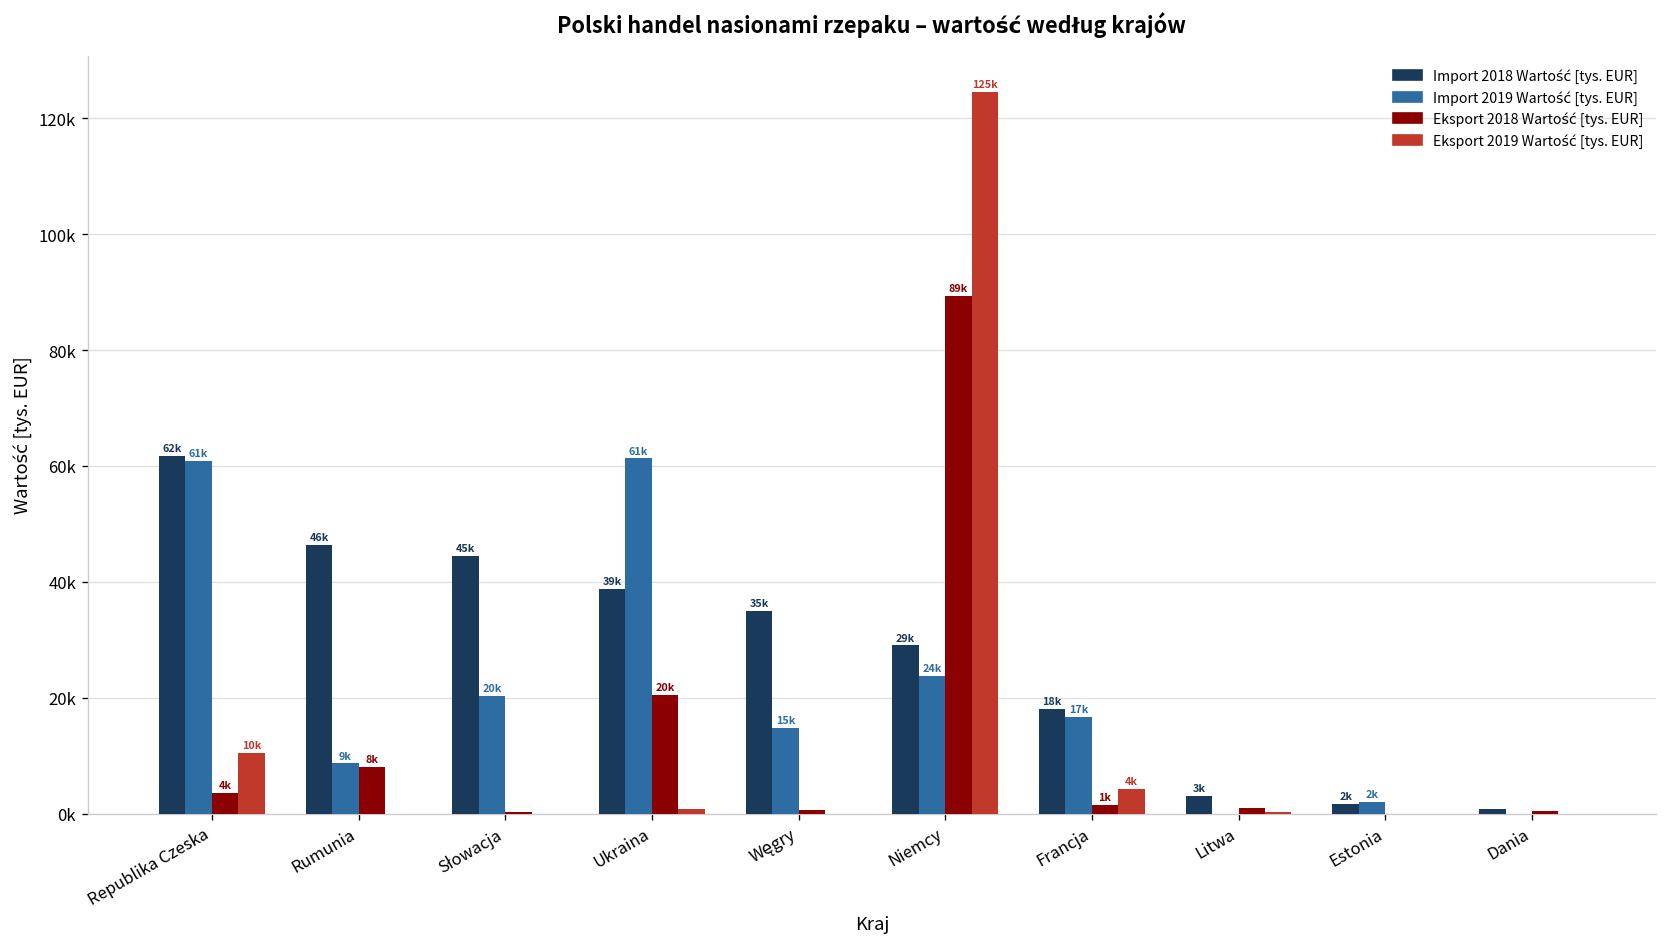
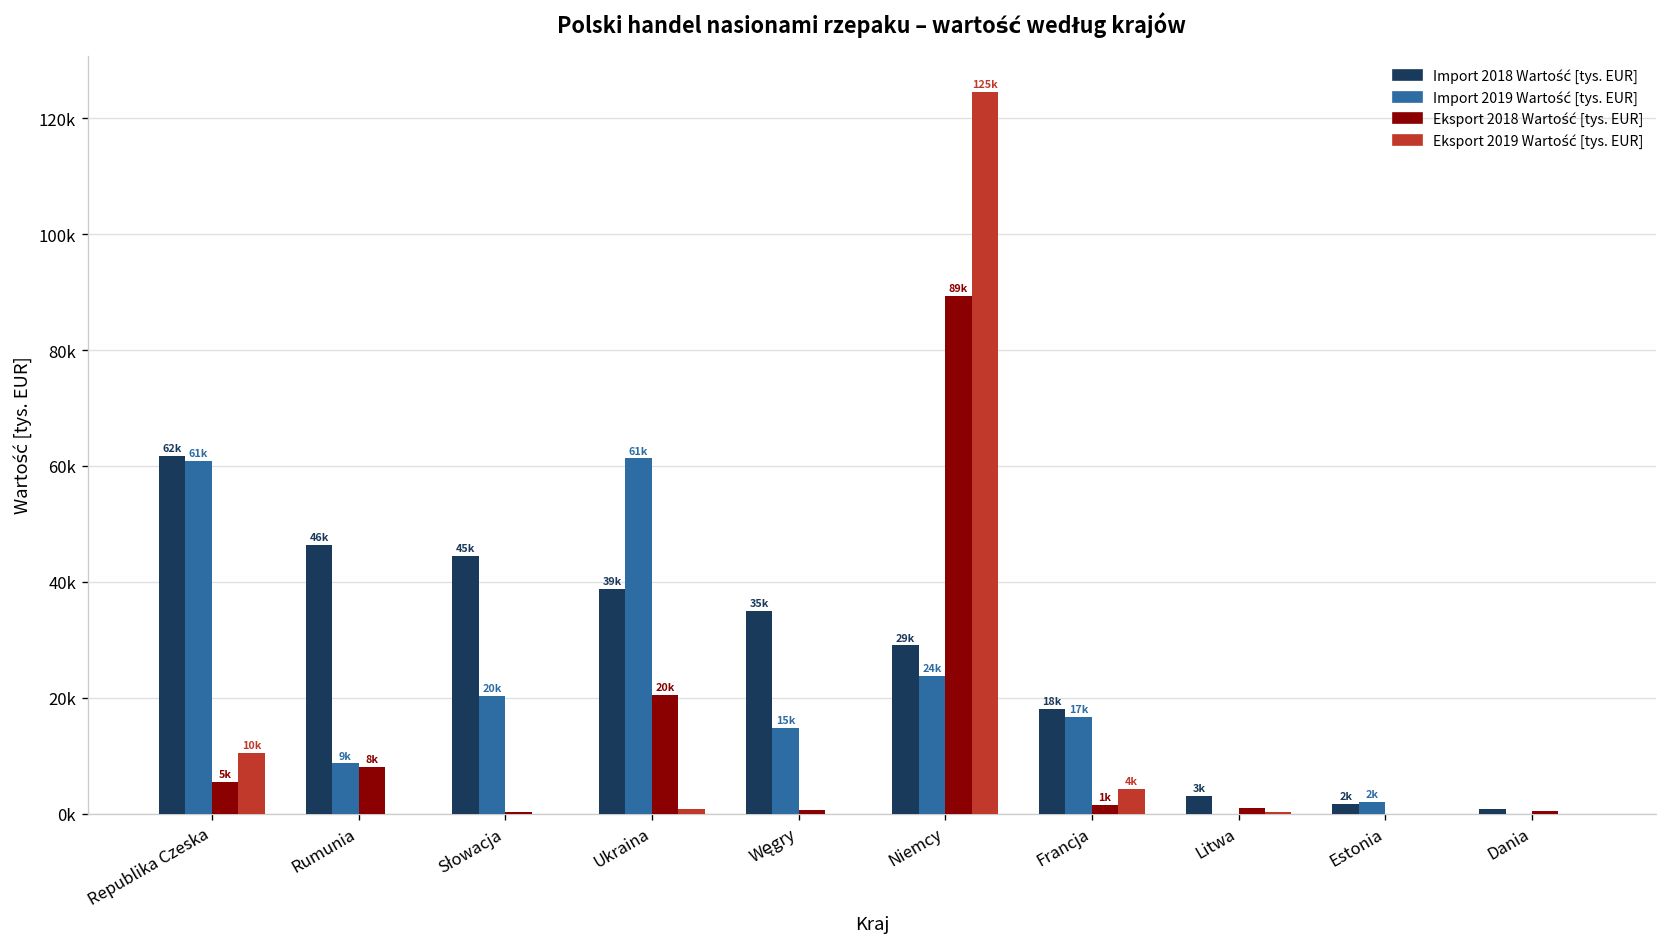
Eksport 2018 Wartość [tys. EUR], Republika Czeska: 4k -> 5k
